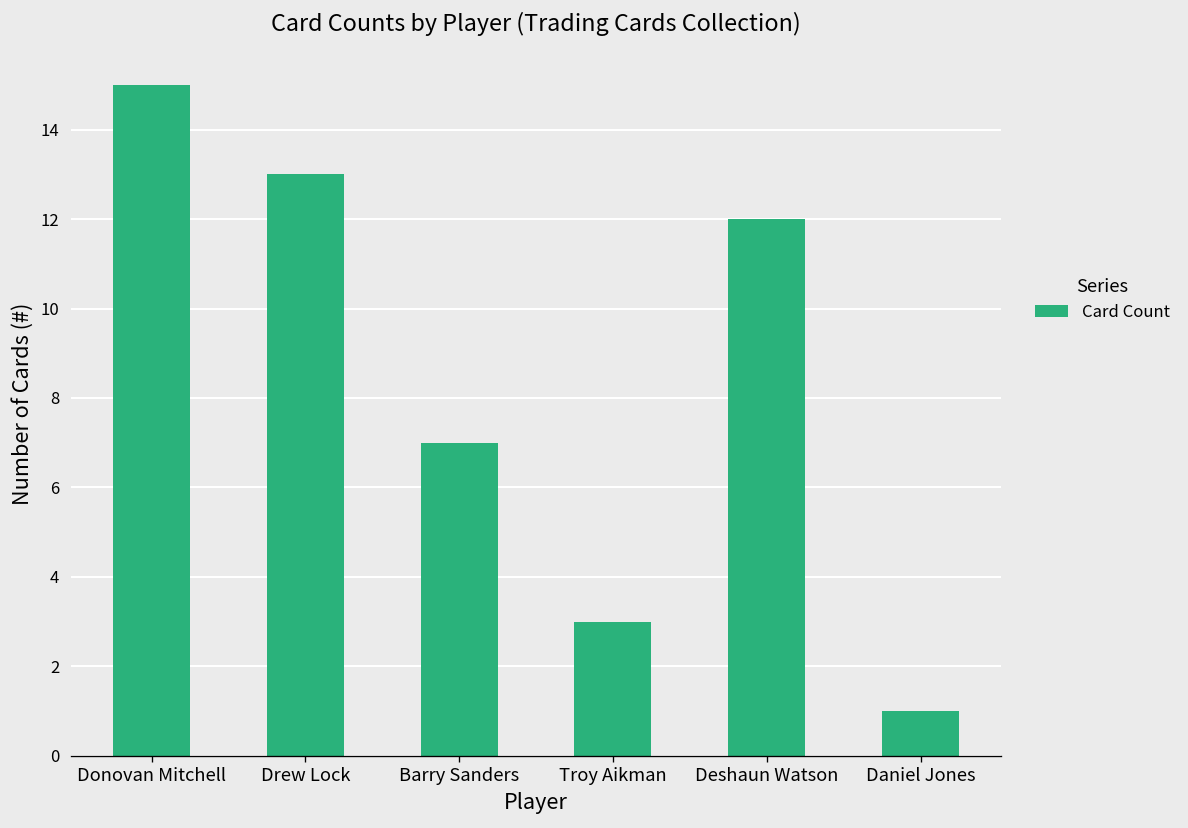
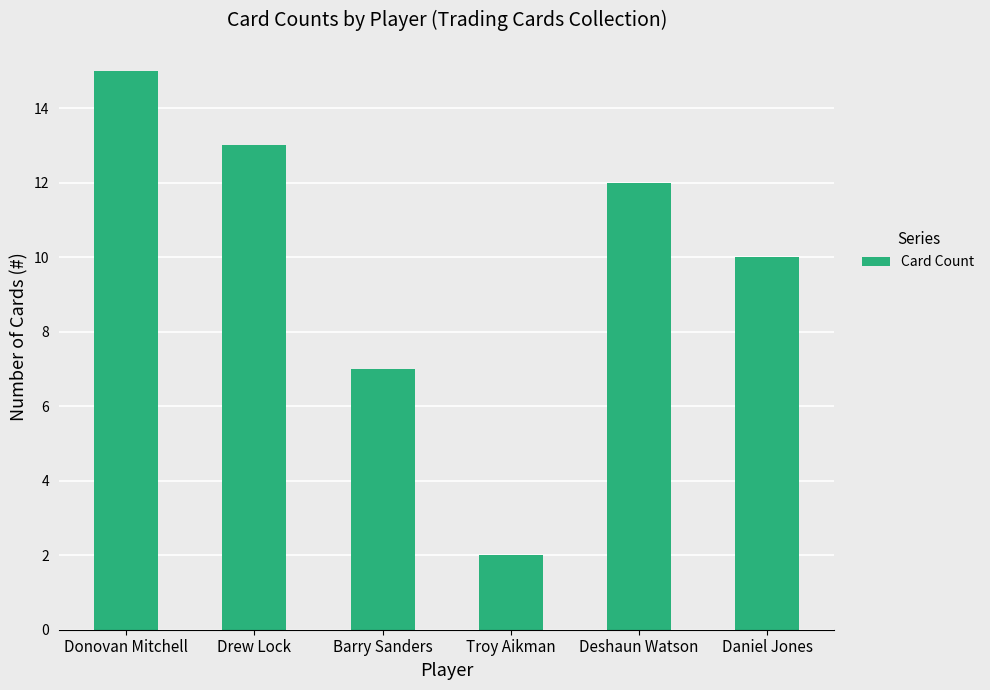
Troy Aikman: 3 -> 2
Daniel Jones: 1 -> 10
